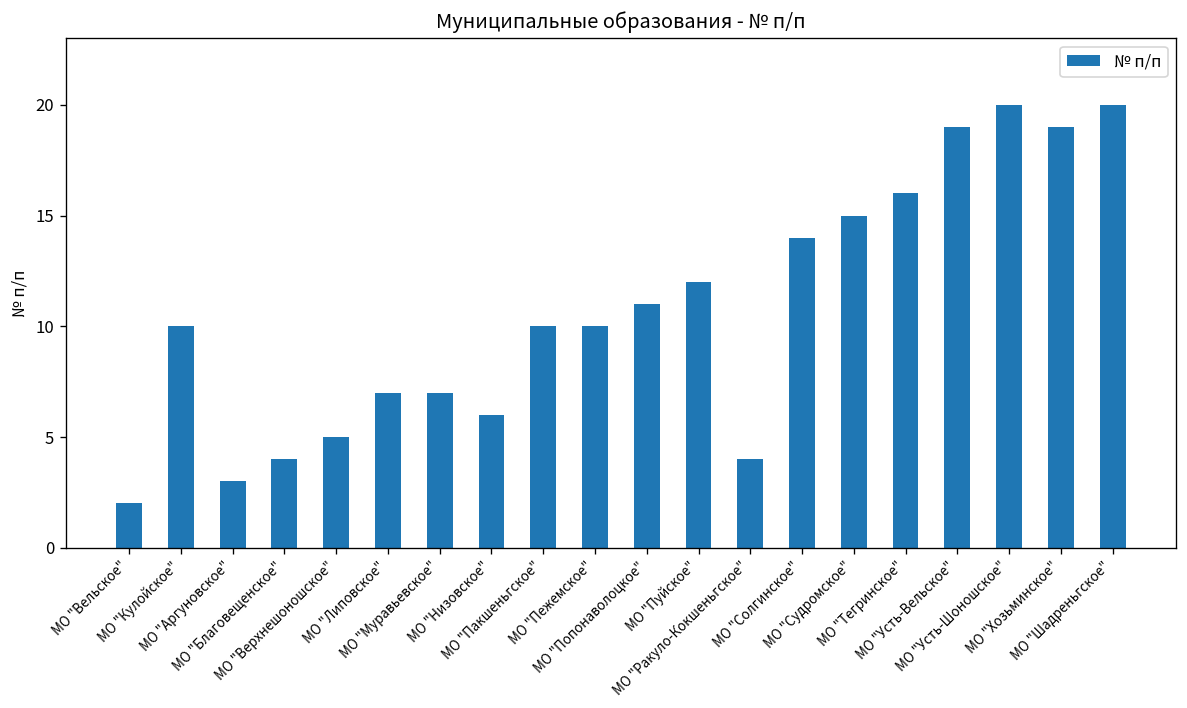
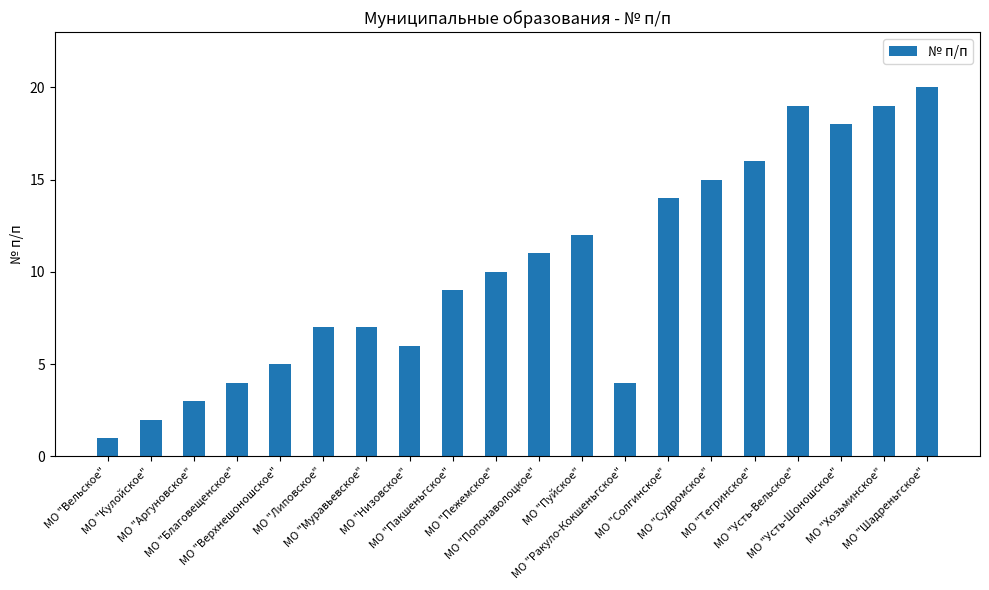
МО "Вельское": 2 -> 1
МО "Кулойское": 10 -> 2
МО "Пакшеньгское": 10 -> 9
МО "Усть-Шоношское": 20 -> 18
